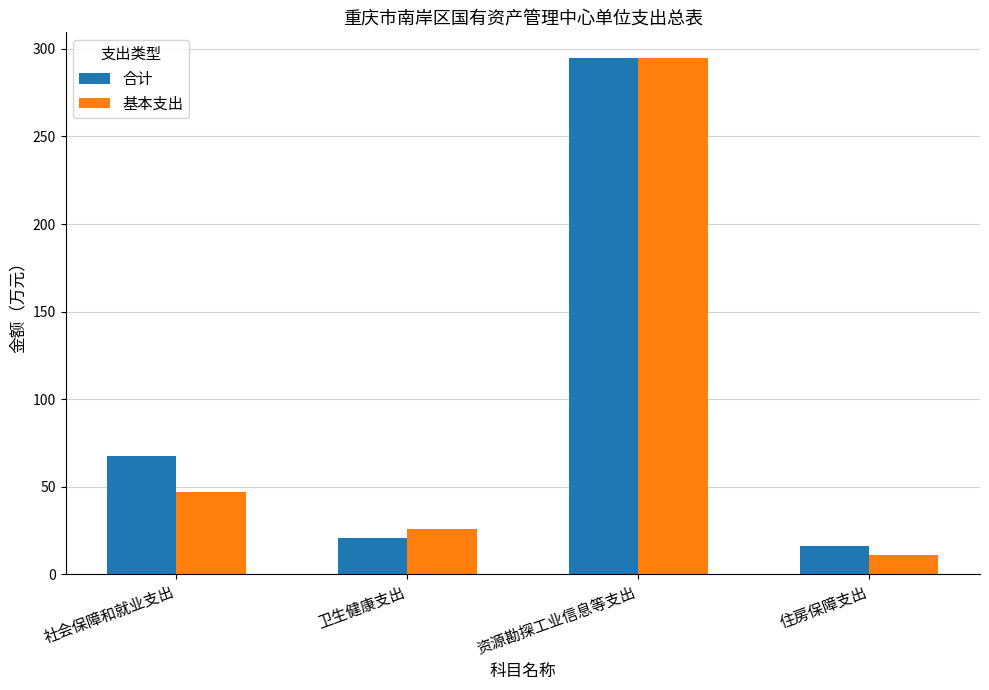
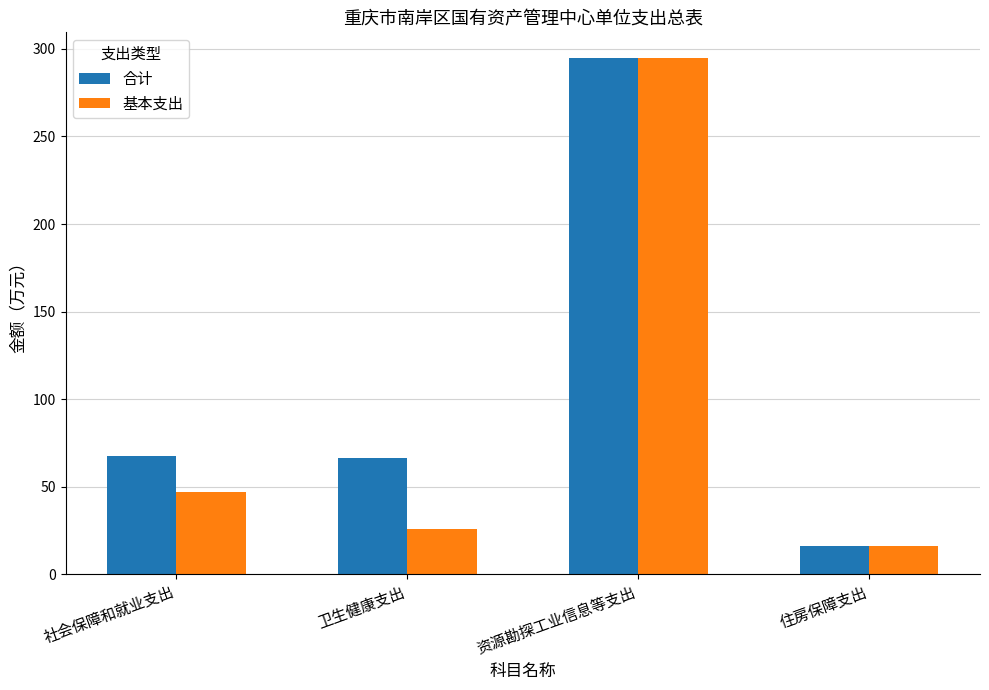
合计, 卫生健康支出: 20 -> 66
基本支出, 住房保障支出: 11 -> 16
